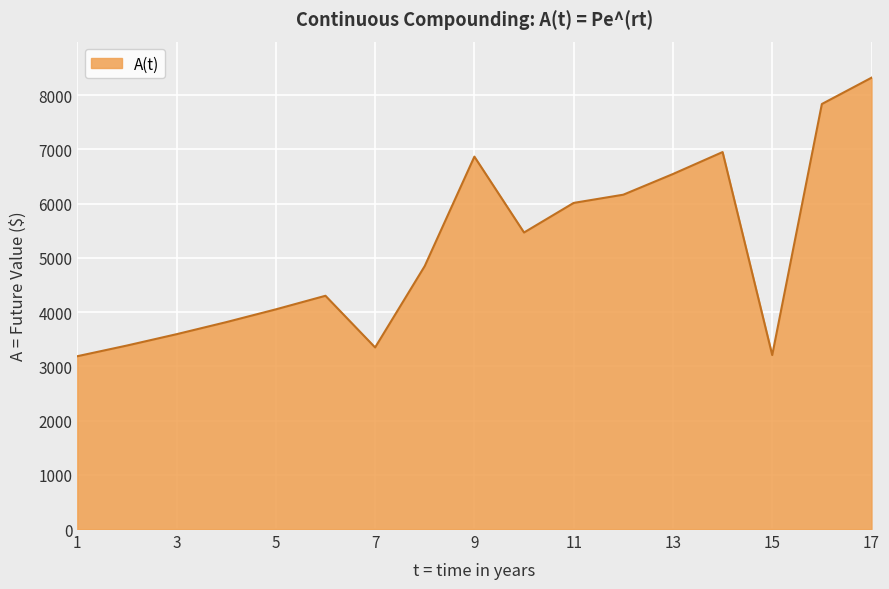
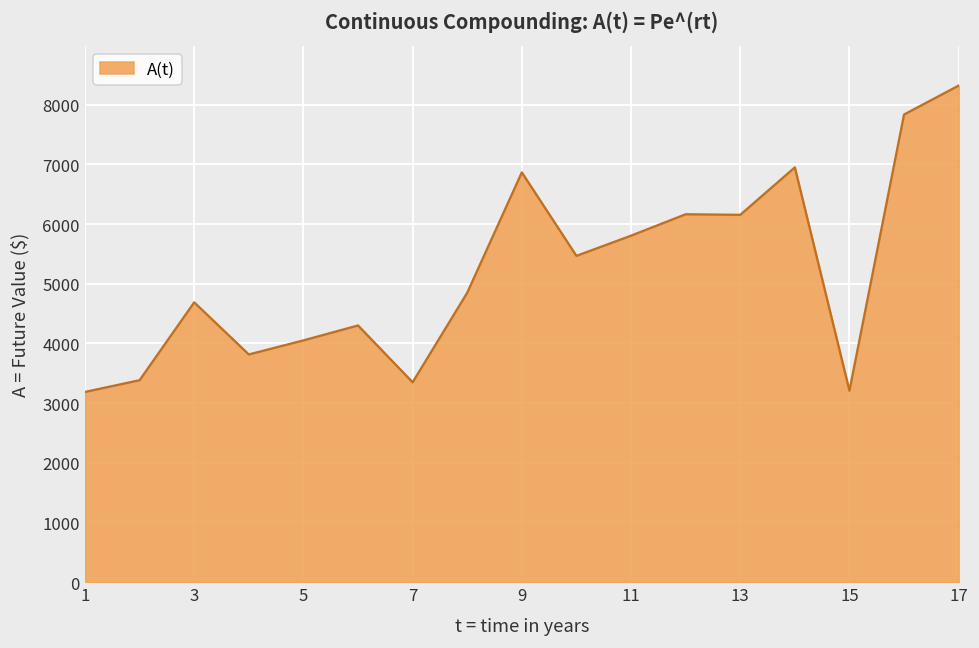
3: 3600 -> 4700
11: 6000 -> 5800
13: 6500 -> 6200
